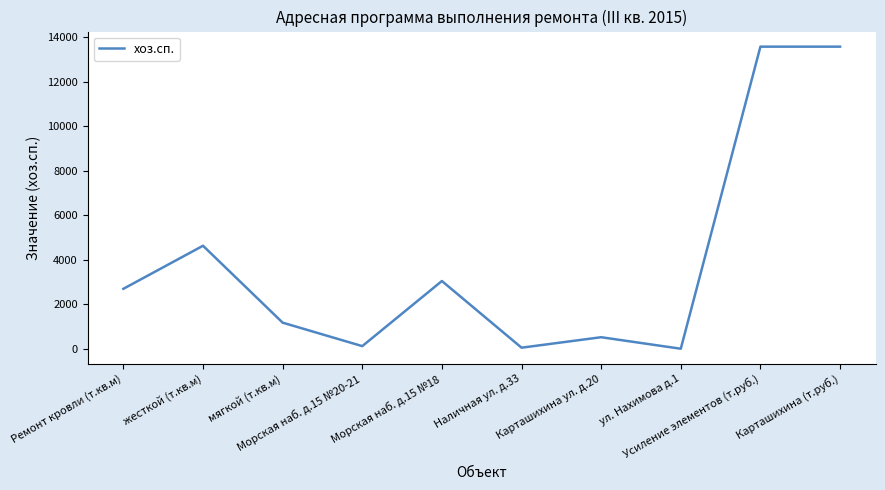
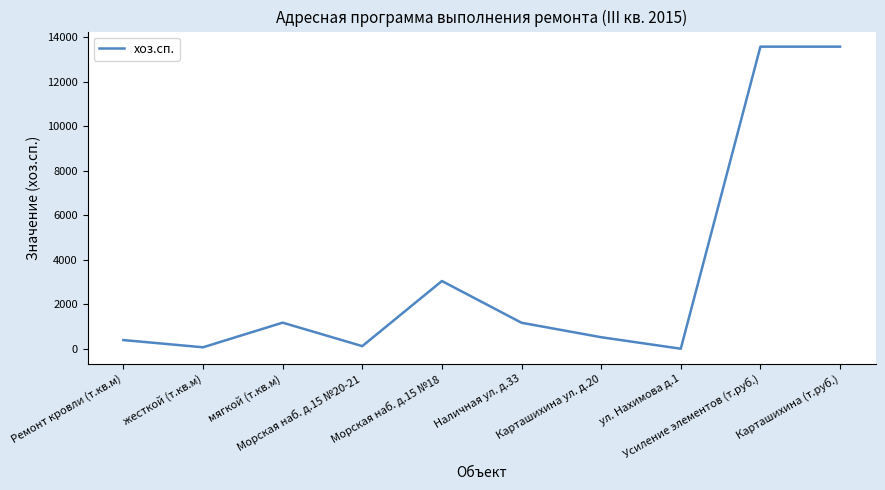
Ремонт кровли (т.кв.м): 2700 -> 400
жесткой (т.кв.м): 4600 -> 100
Наличная ул. д.33: 100 -> 1200
